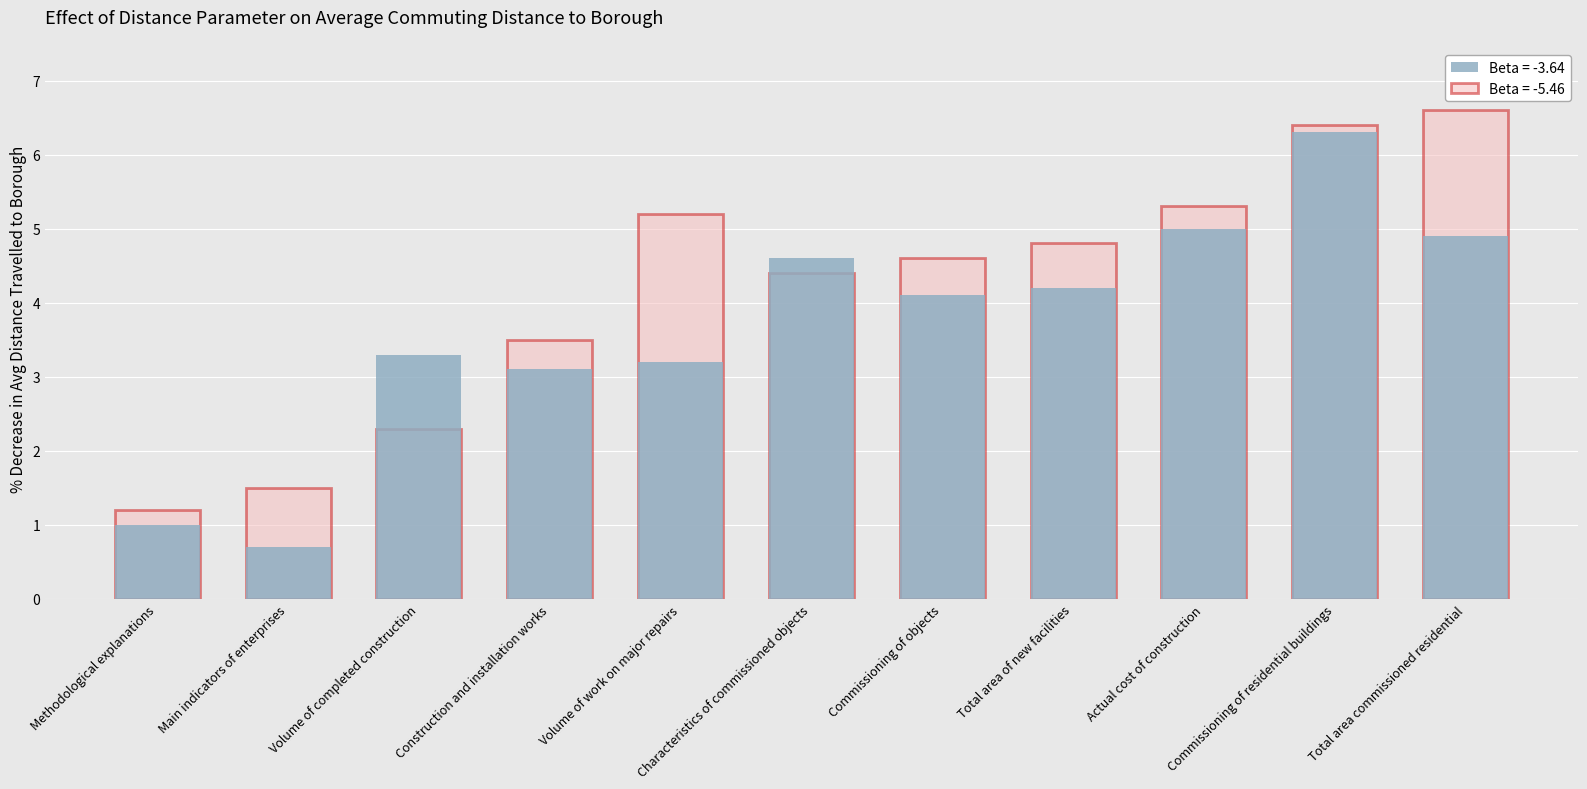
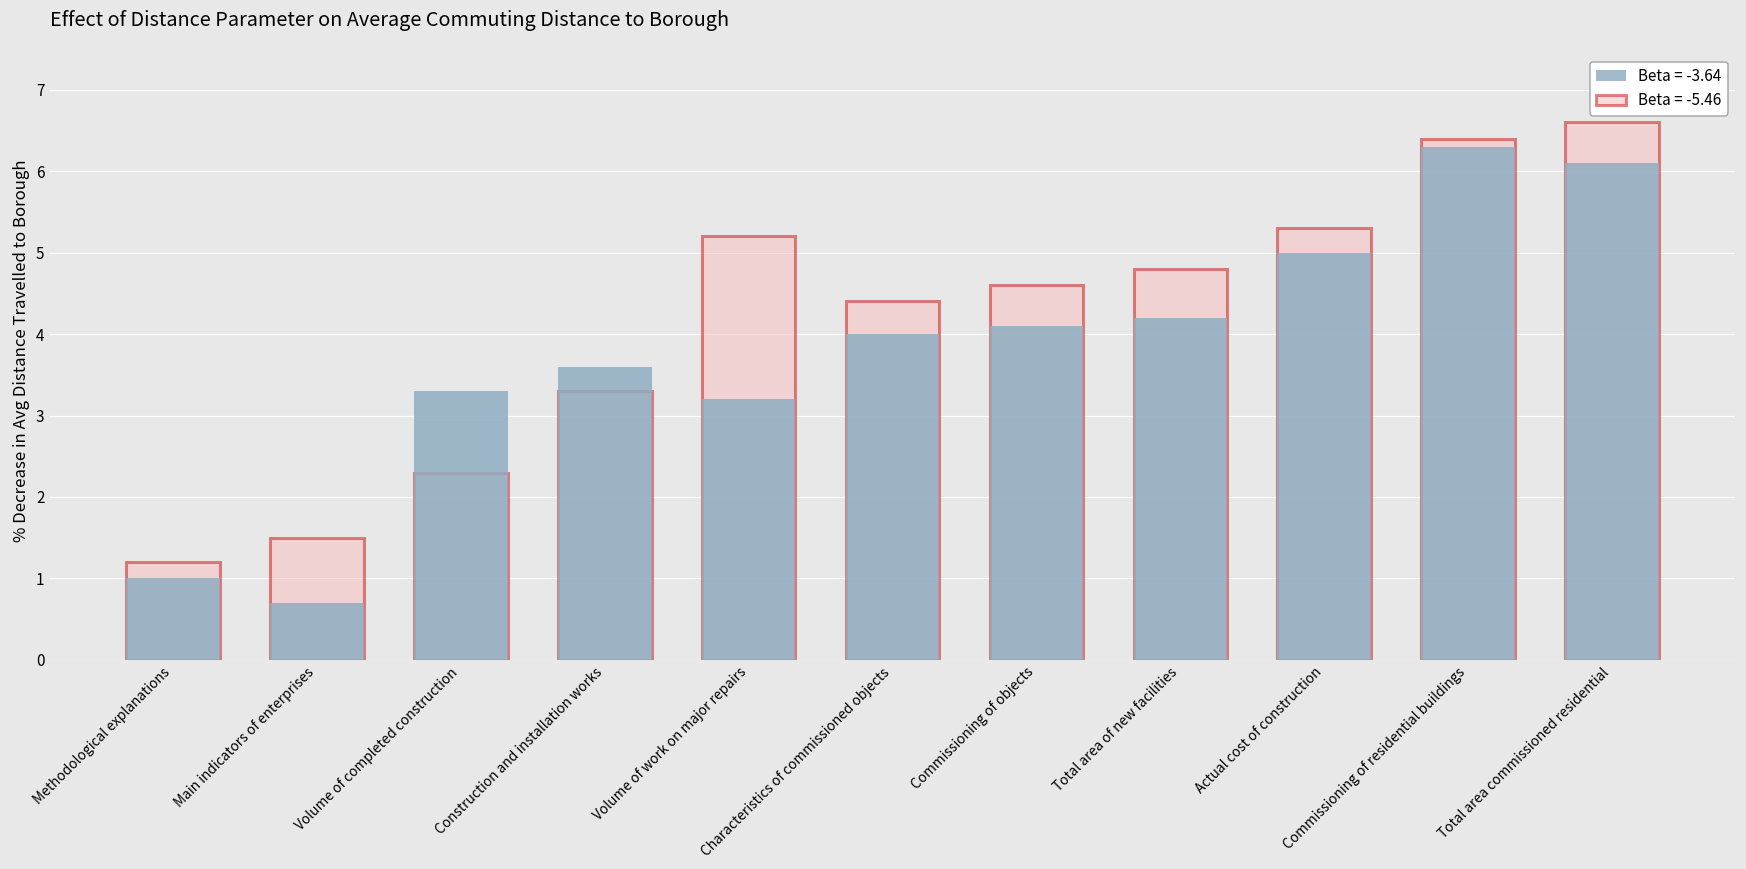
Beta = -3.64, Construction and installation works: 3.1 -> 3.6
Beta = -5.46, Construction and installation works: 3.5 -> 3.3
Beta = -3.64, Characteristics of commissioned objects: 4.6 -> 4.0
Beta = -3.64, Total area commissioned residential: 4.9 -> 6.1
